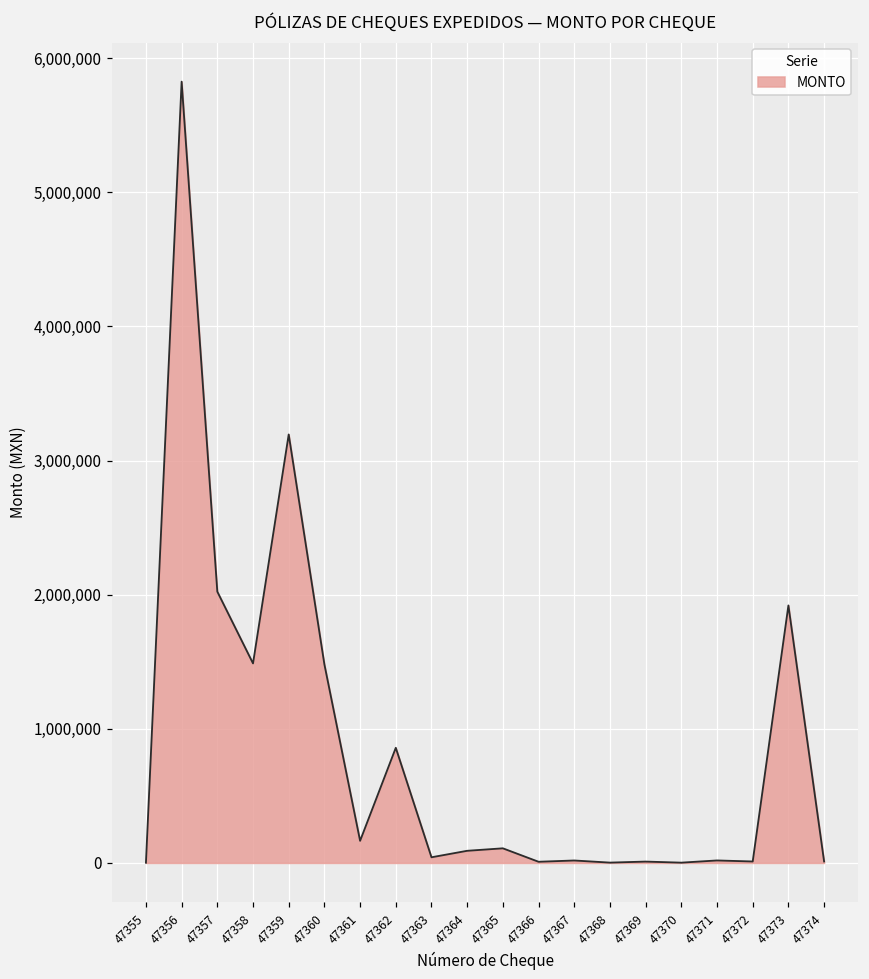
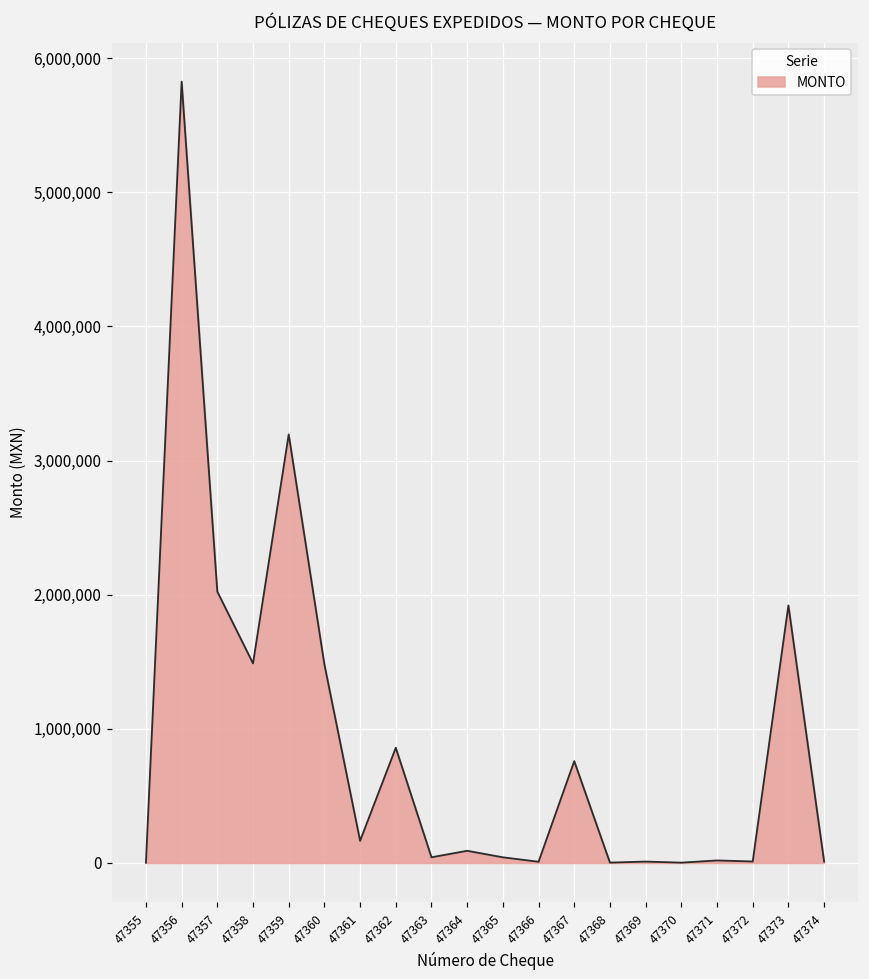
47365: 110,000 -> 40,000
47367: 20,000 -> 760,000
